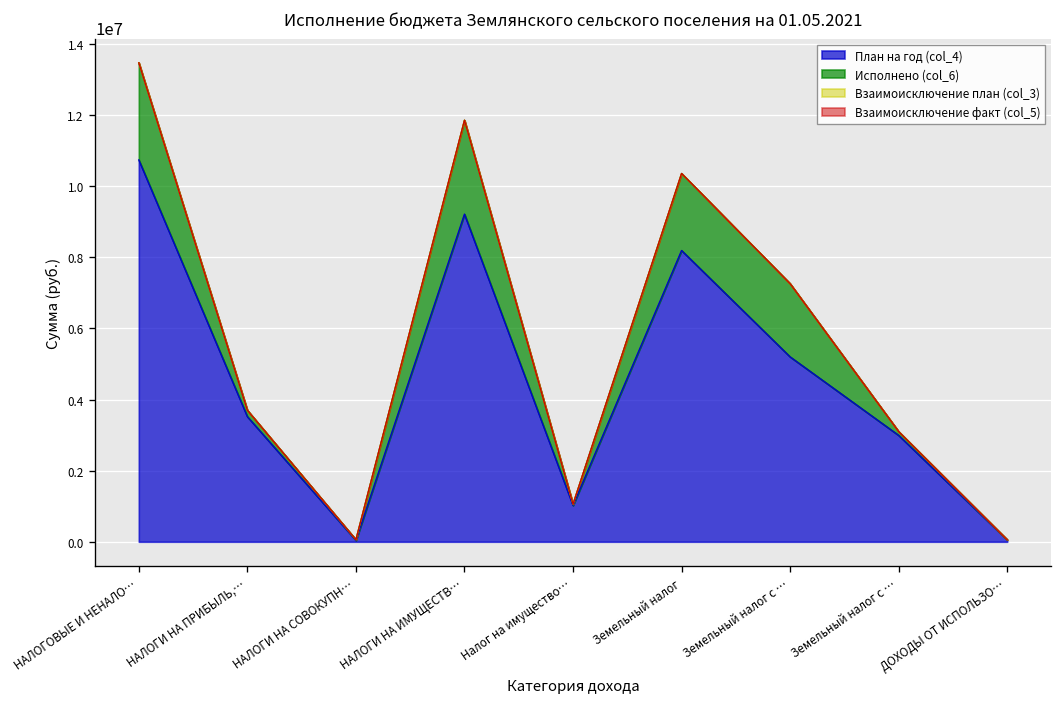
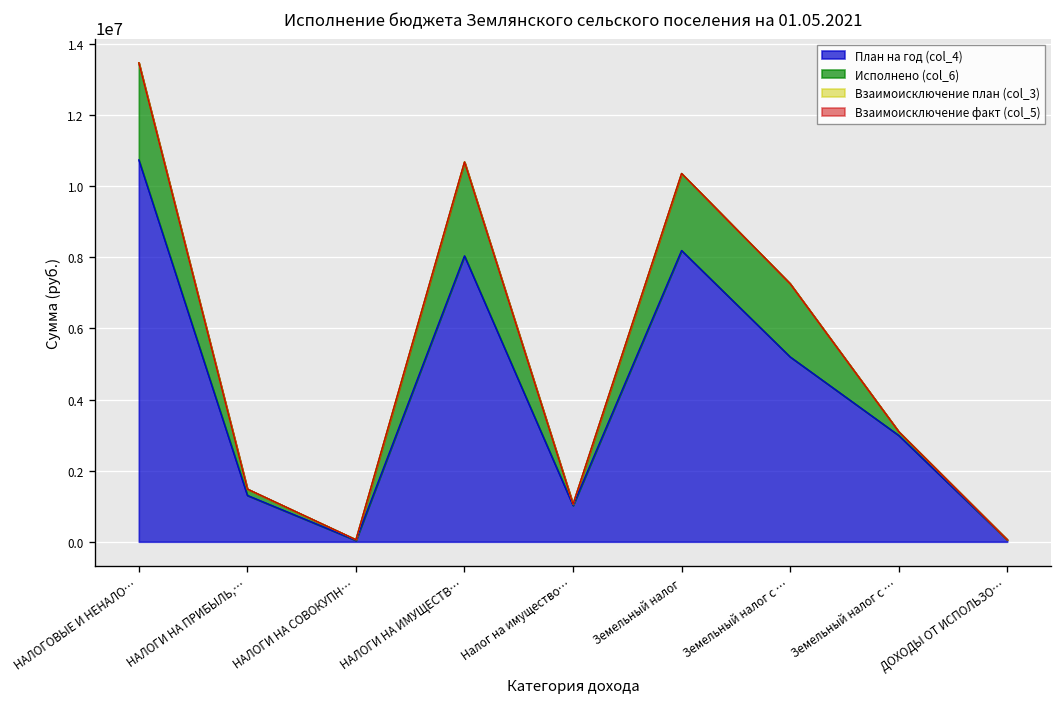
План на год (col_4), НАЛОГИ НА ПРИБЫЛЬ,…: 3500000 -> 1300000
План на год (col_4), НАЛОГИ НА ИМУЩЕСТВ…: 9200000 -> 8000000
